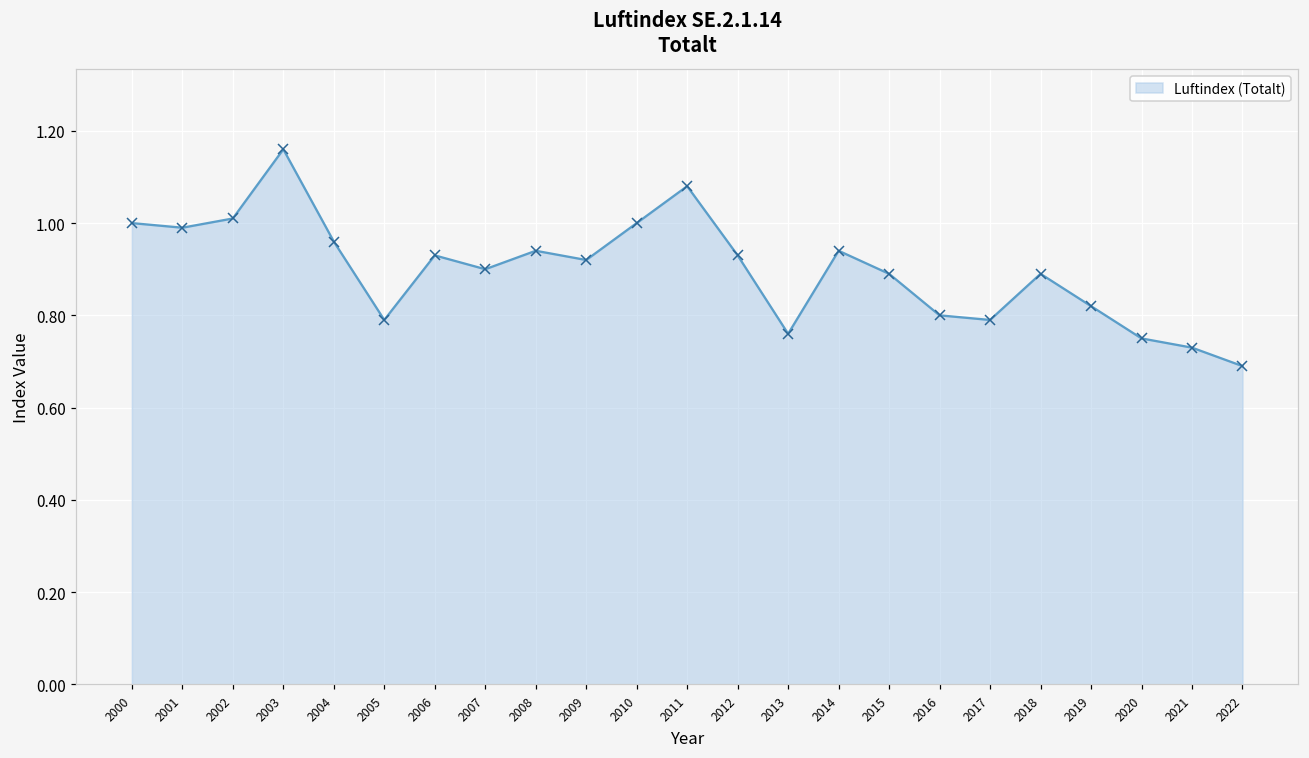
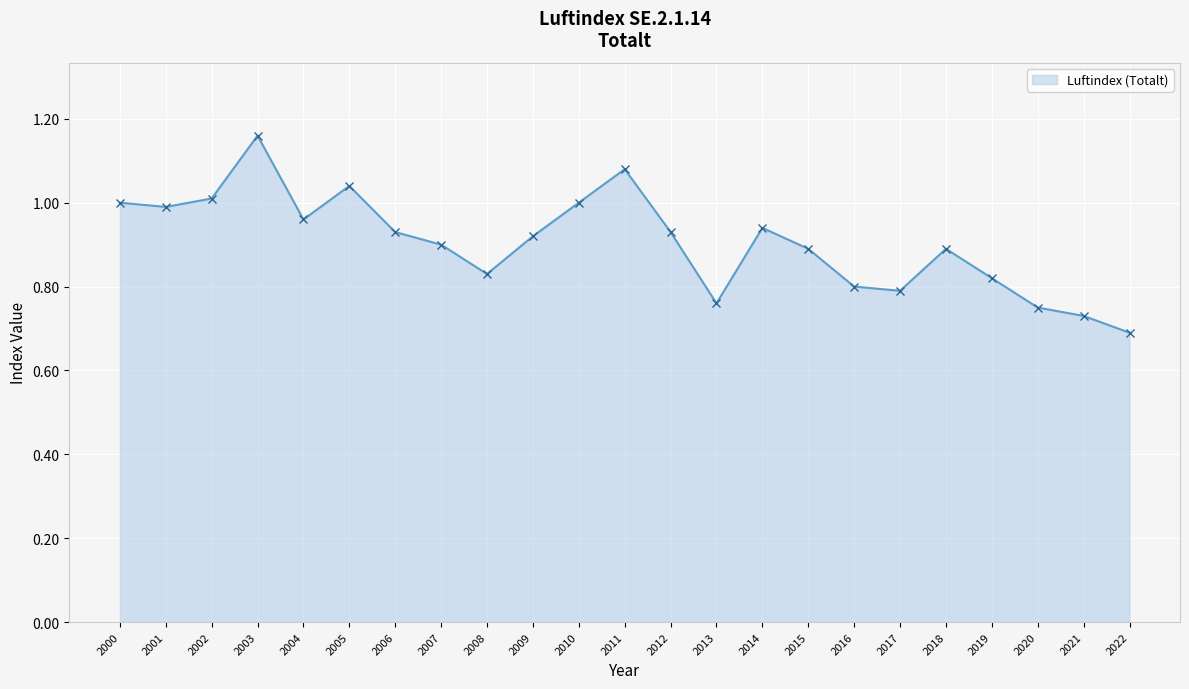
2005: 0.79 -> 1.04
2008: 0.94 -> 0.83
